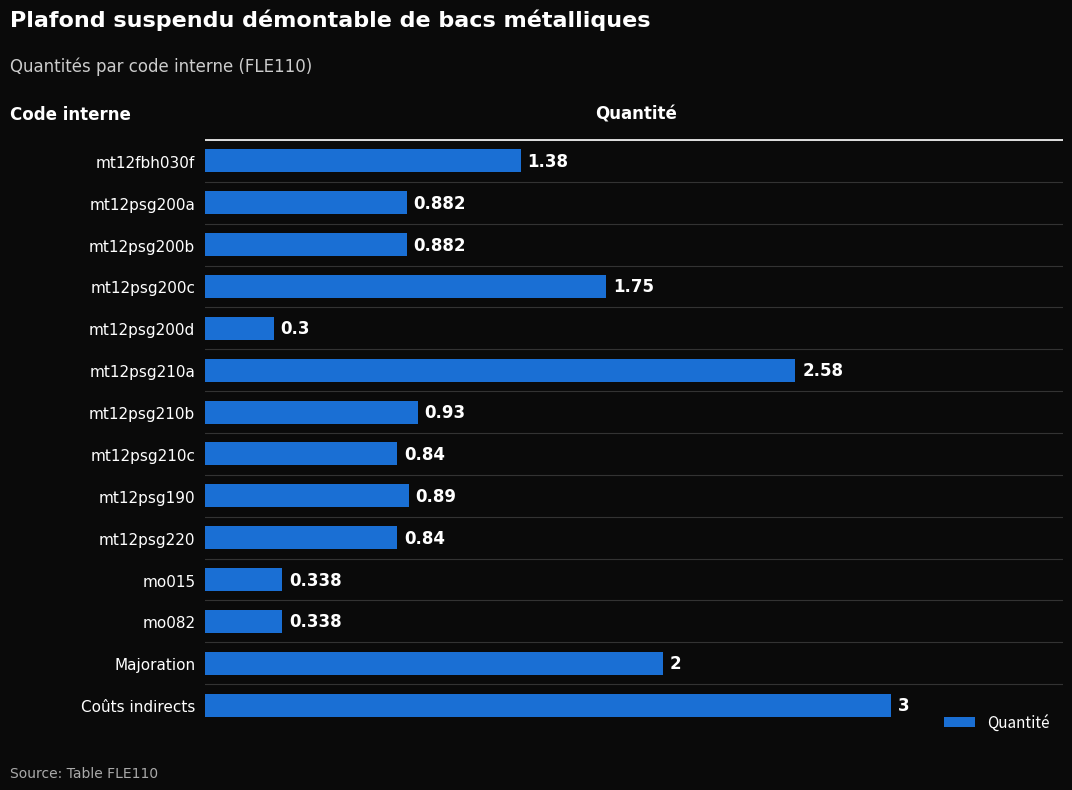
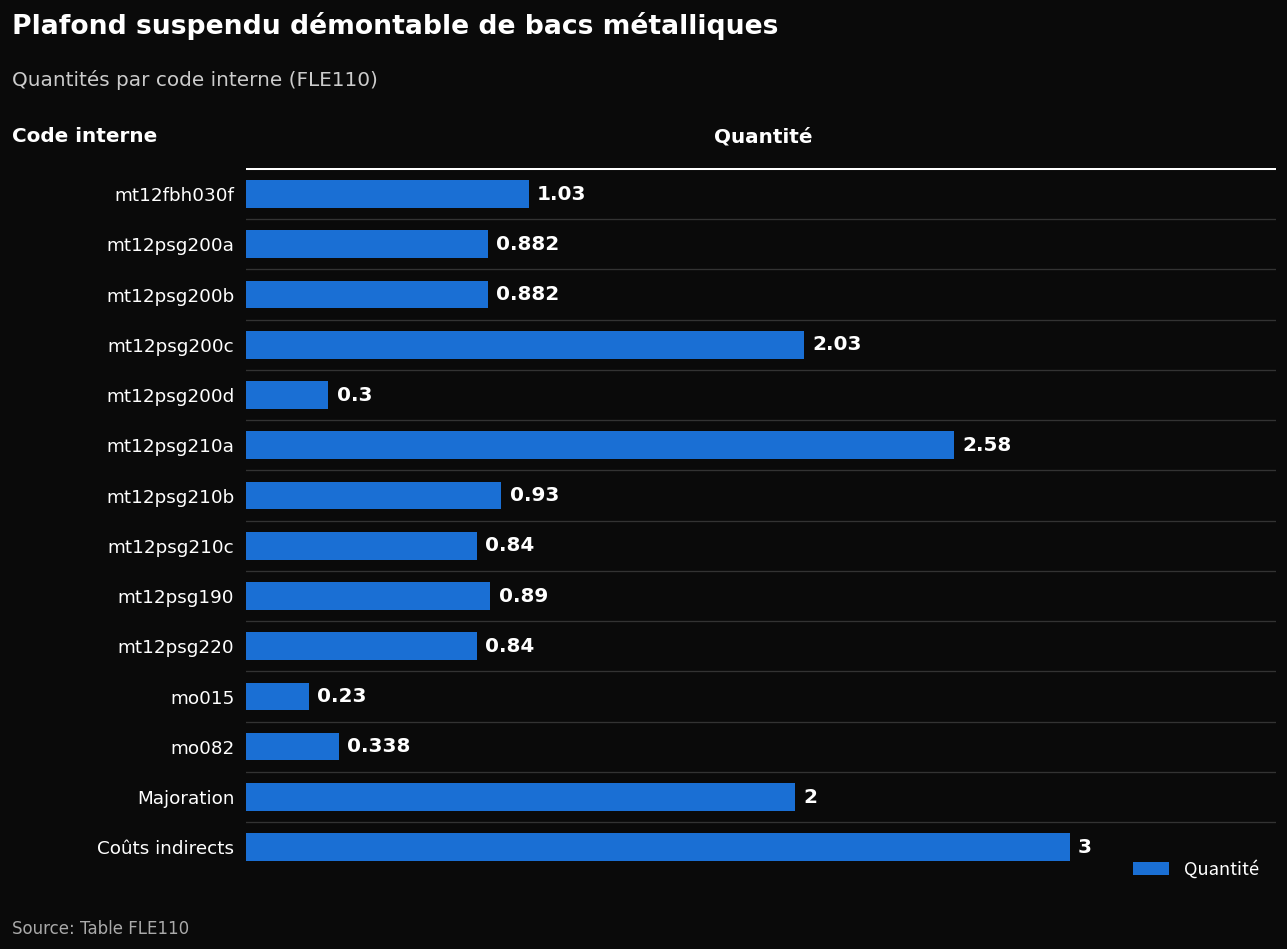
mt12fbh030f: 1.38 -> 1.03
mt12psg200c: 1.75 -> 2.03
mo015: 0.338 -> 0.23
